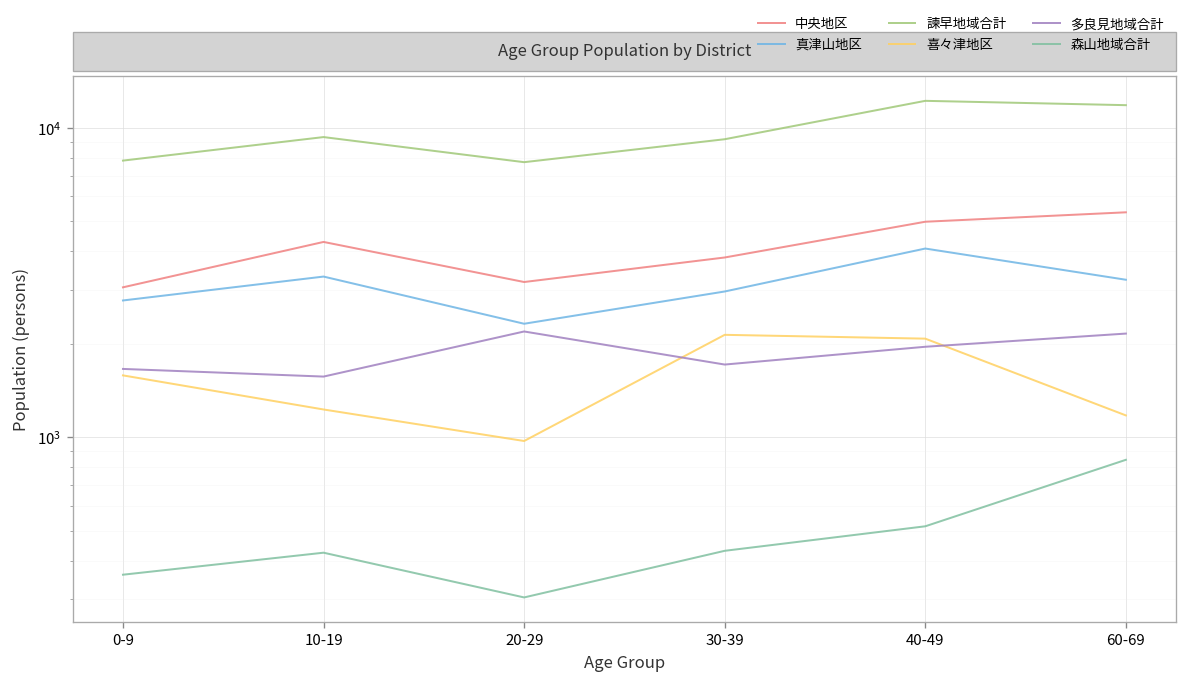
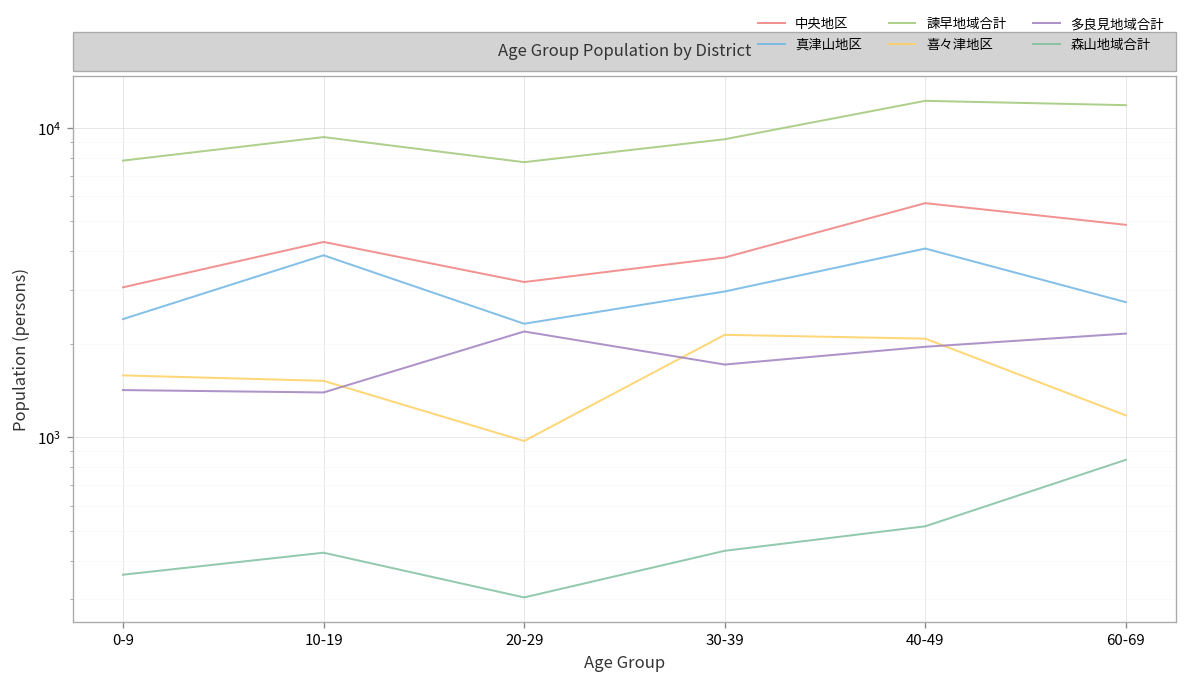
真津山地区, 0-9: 2800 -> 2400
多良見地域合計, 0-9: 1700 -> 1400
真津山地区, 10-19: 3300 -> 3900
喜々津地区, 10-19: 1200 -> 1500
多良見地域合計, 10-19: 1600 -> 1400
中央地区, 40-49: 5000 -> 5700
中央地区, 60-69: 5300 -> 4900
真津山地区, 60-69: 3200 -> 2700
